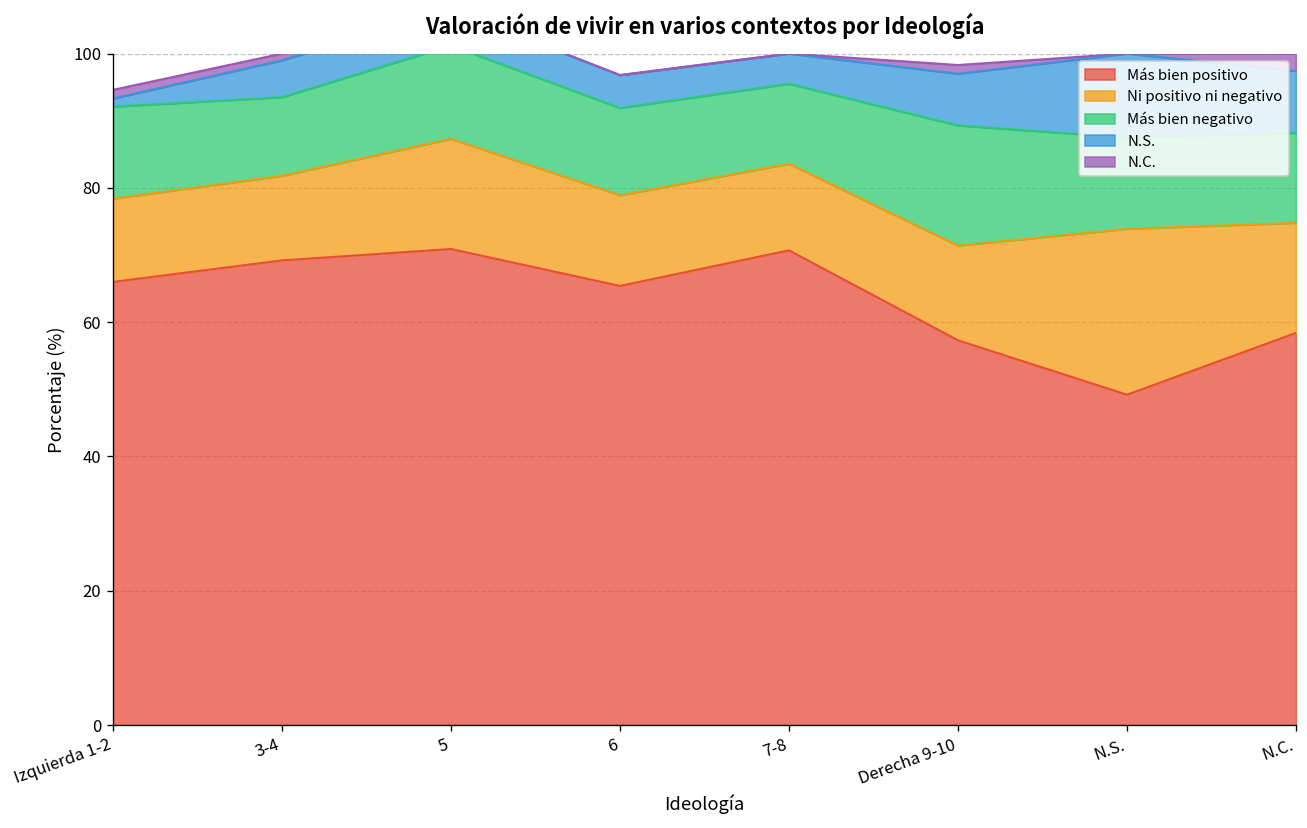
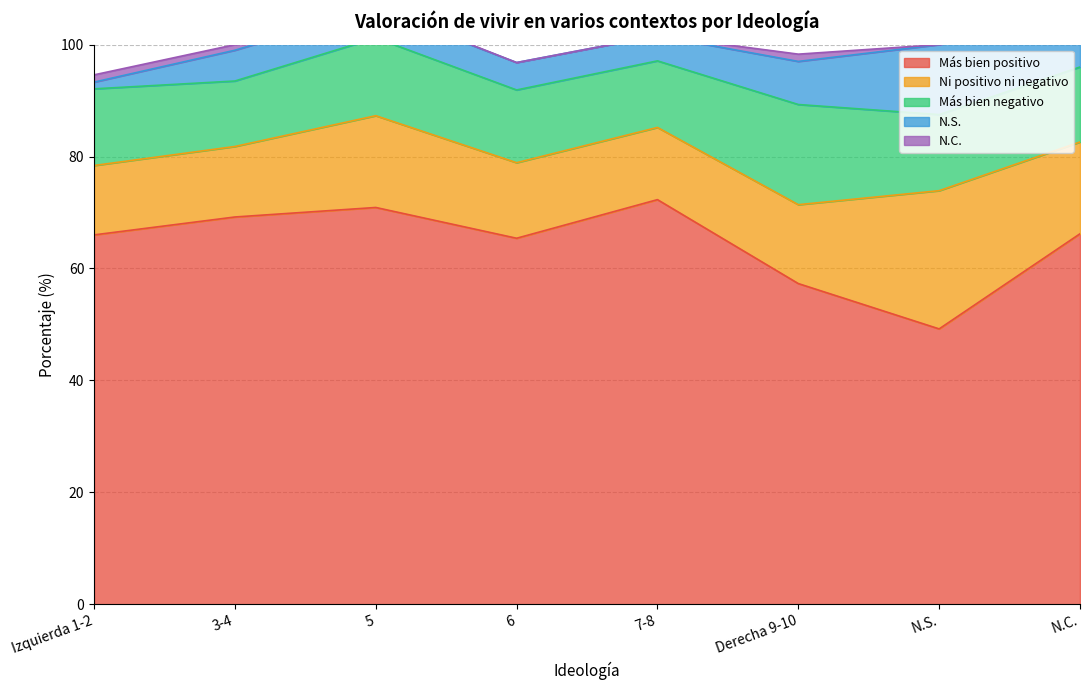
Más bien positivo, 7-8: 71 -> 72
Más bien positivo, N.C.: 58 -> 66
